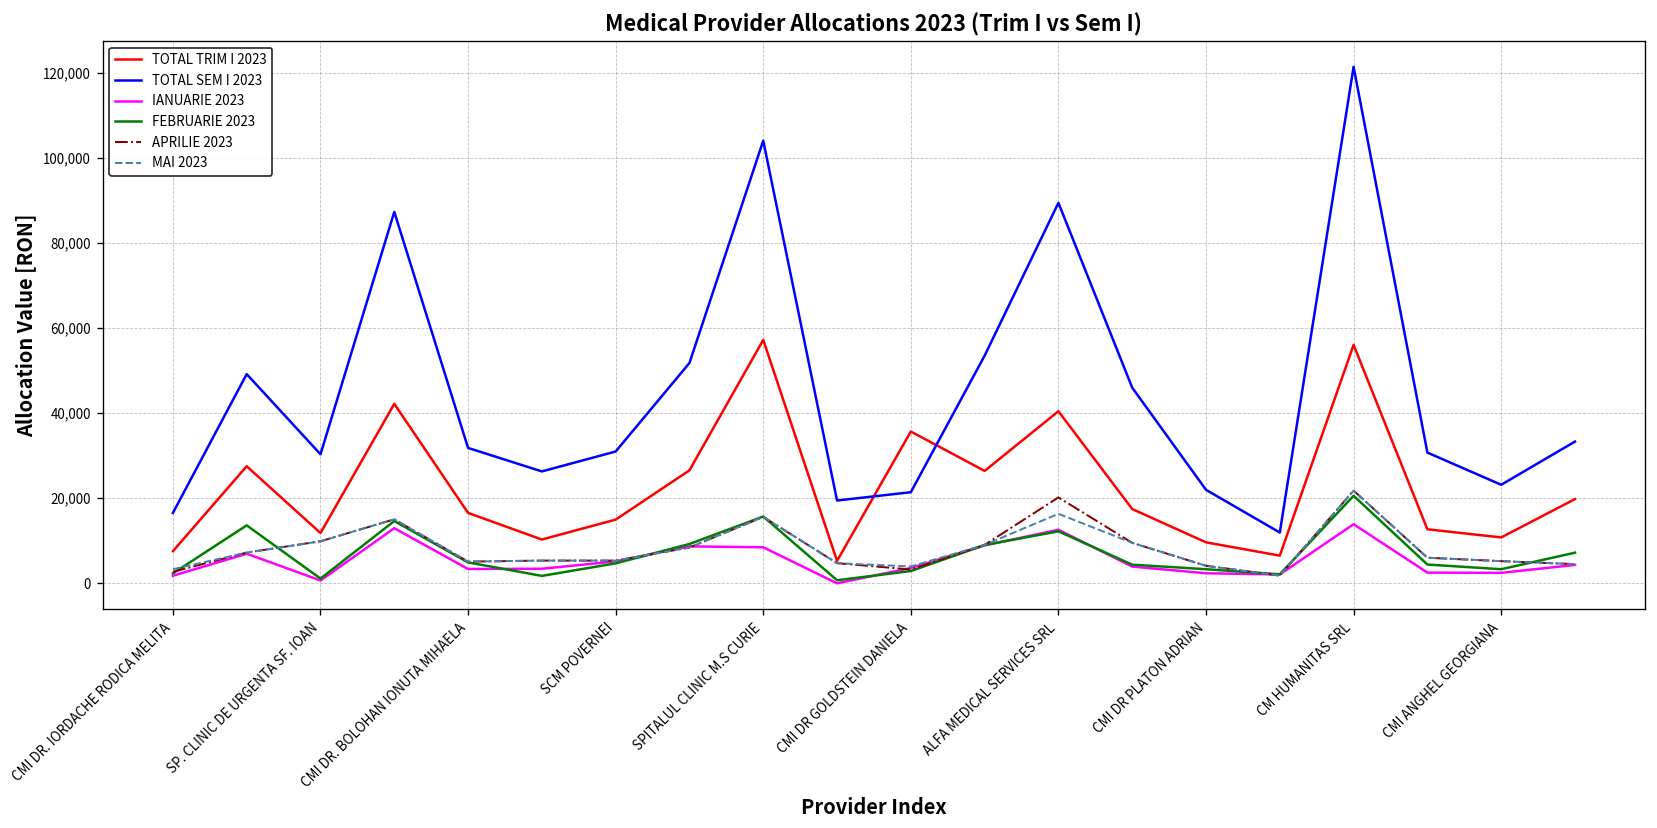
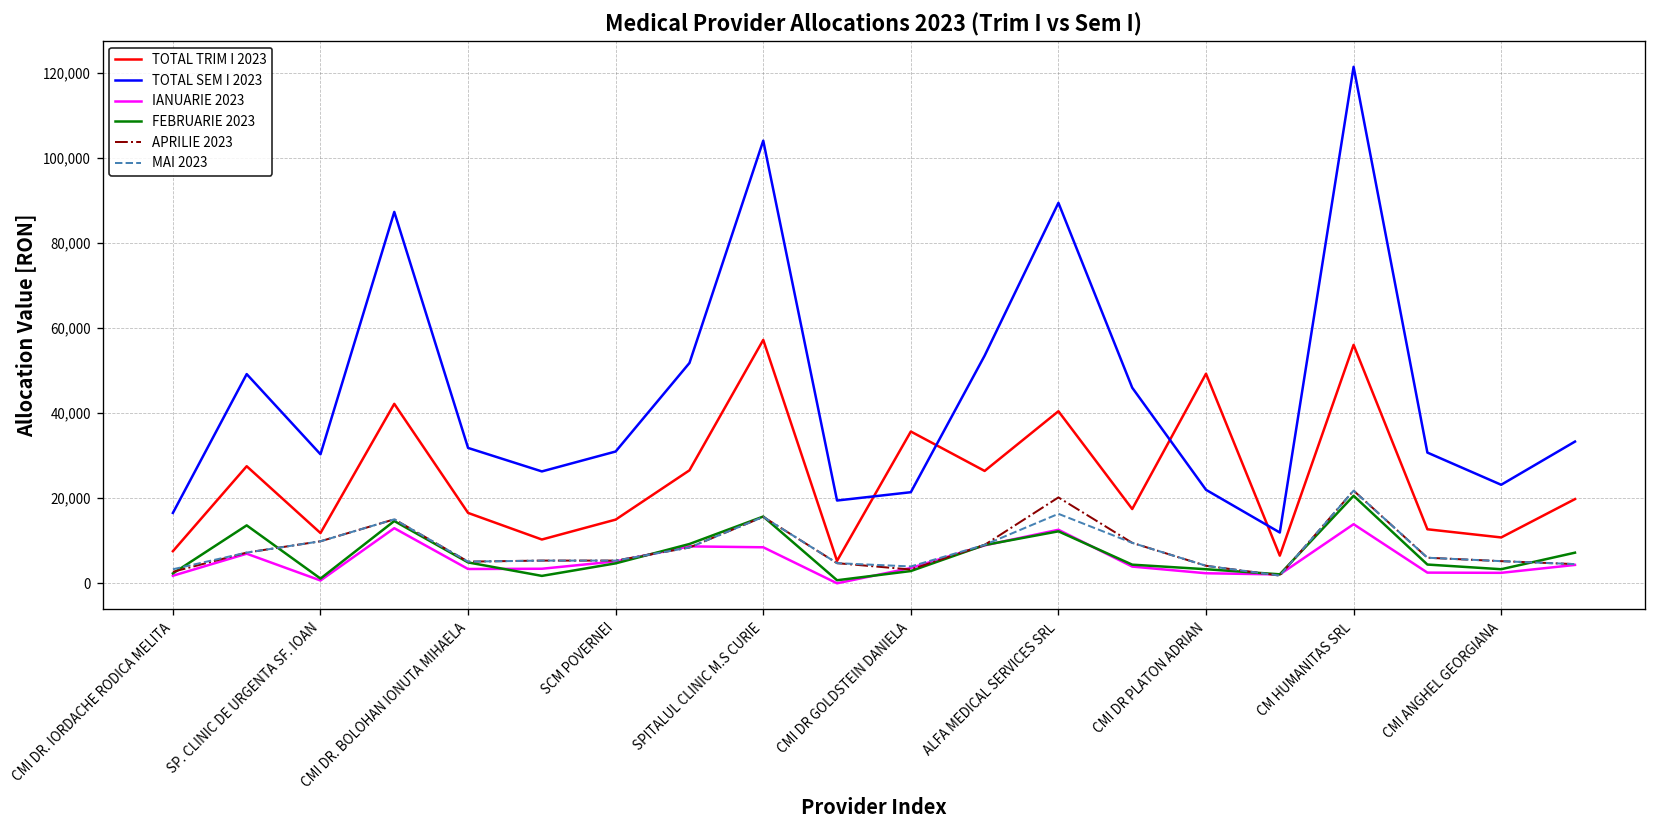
TOTAL TRIM I 2023, CMI DR PLATON ADRIAN: 10,000 -> 49,000
